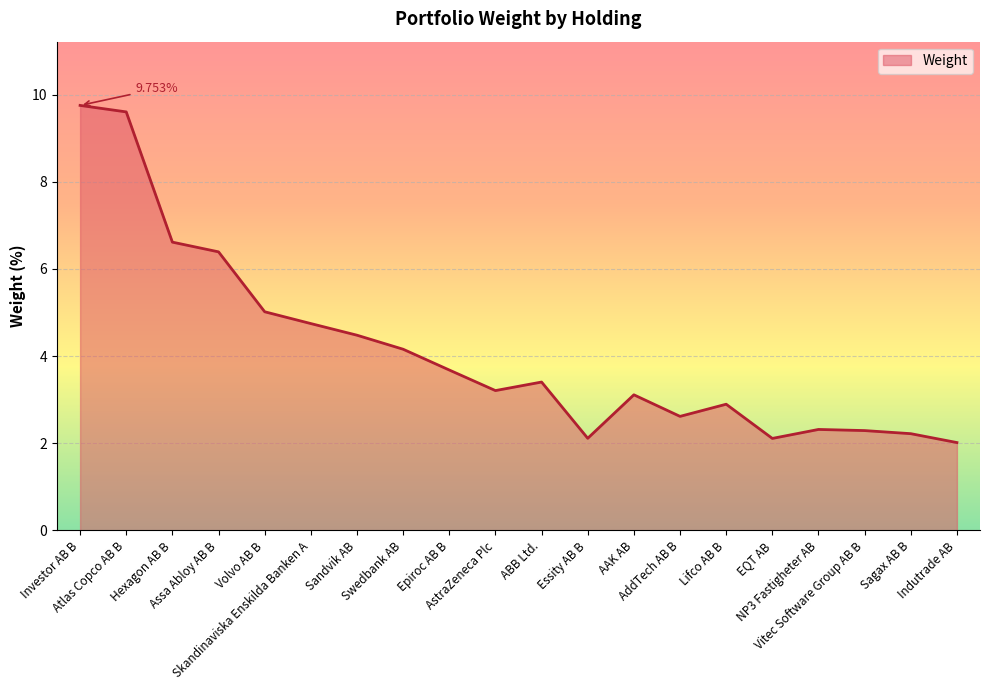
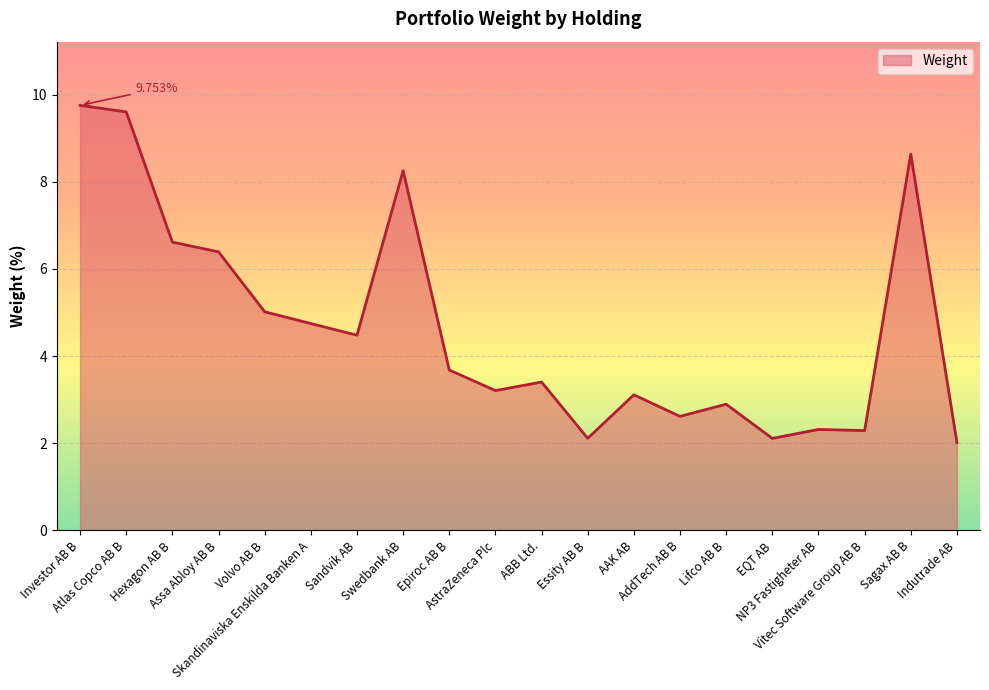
Swedbank AB: 4.2 -> 8.3
Sagax AB B: 2.2 -> 8.6
